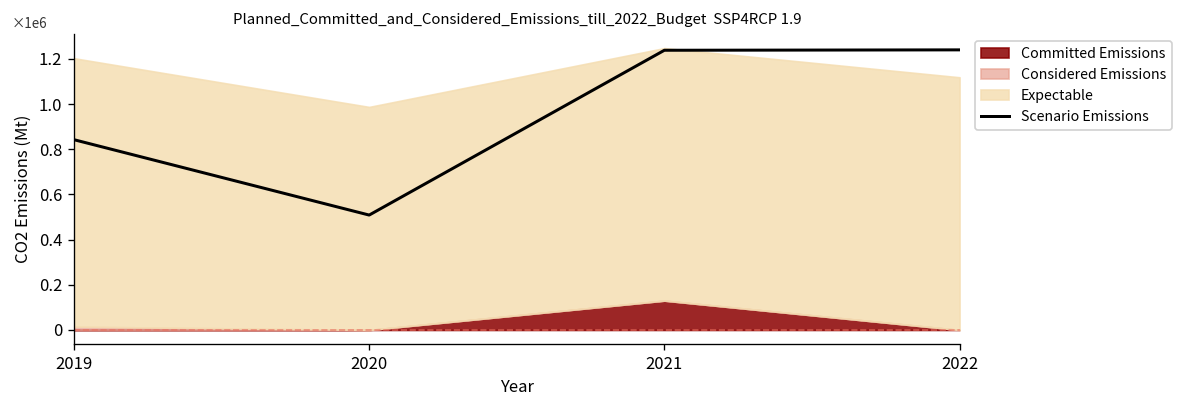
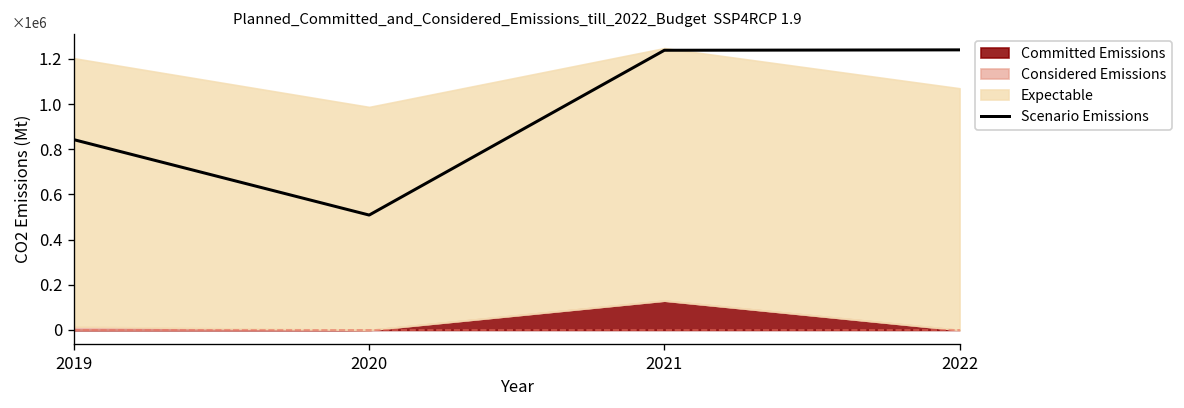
Expectable, 2022: 1.12 -> 1.07
